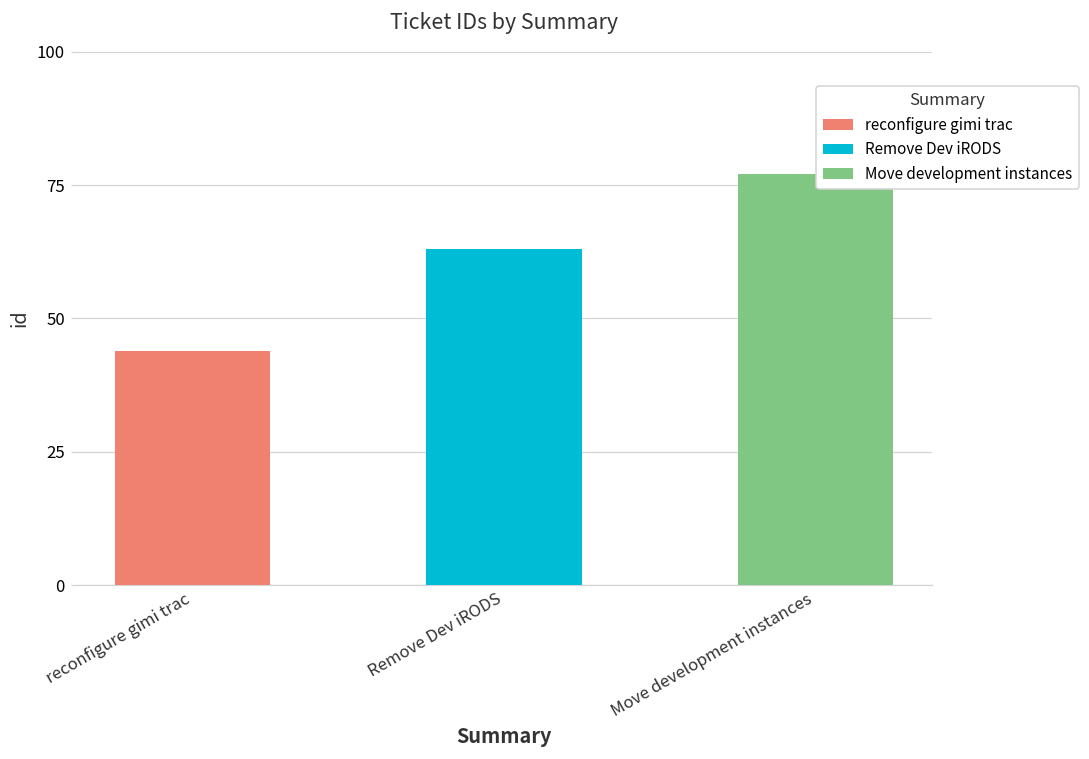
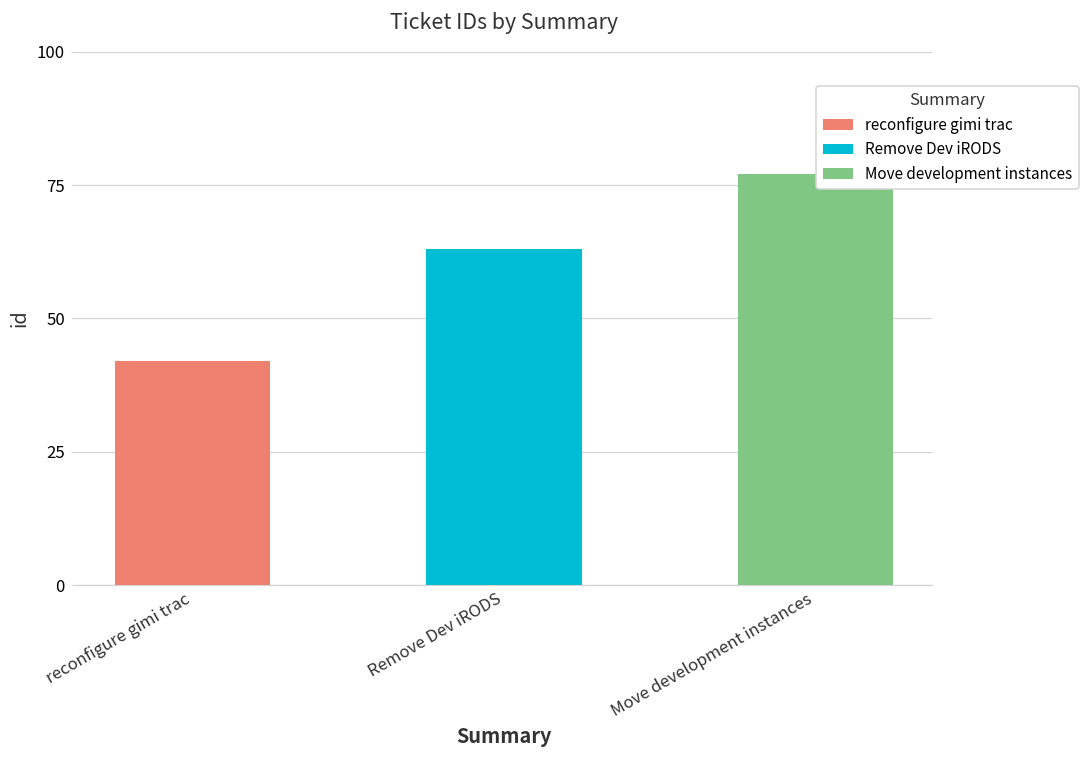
reconfigure gimi trac: 44 -> 42
